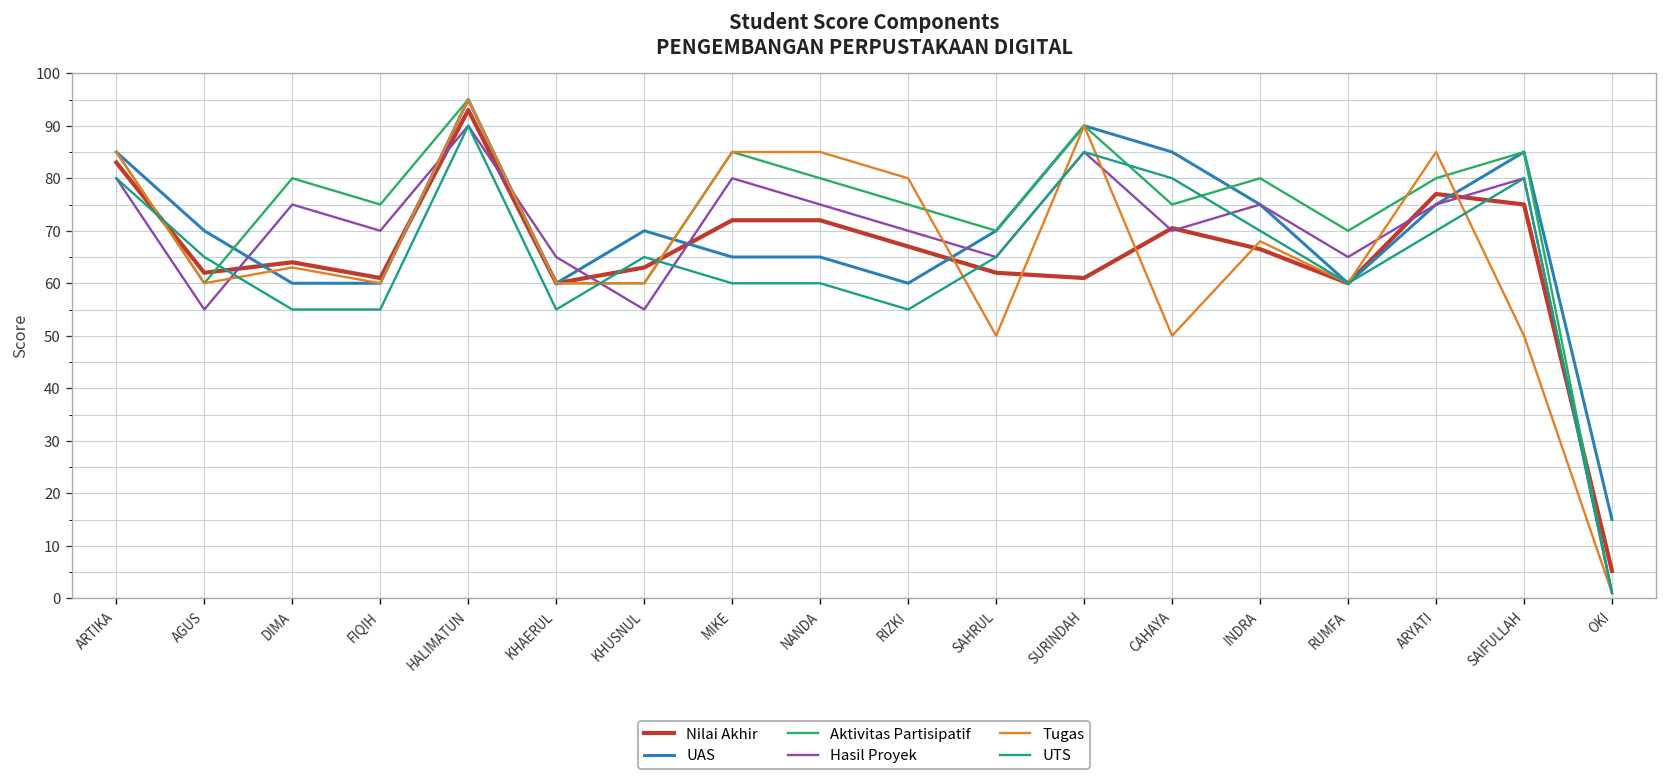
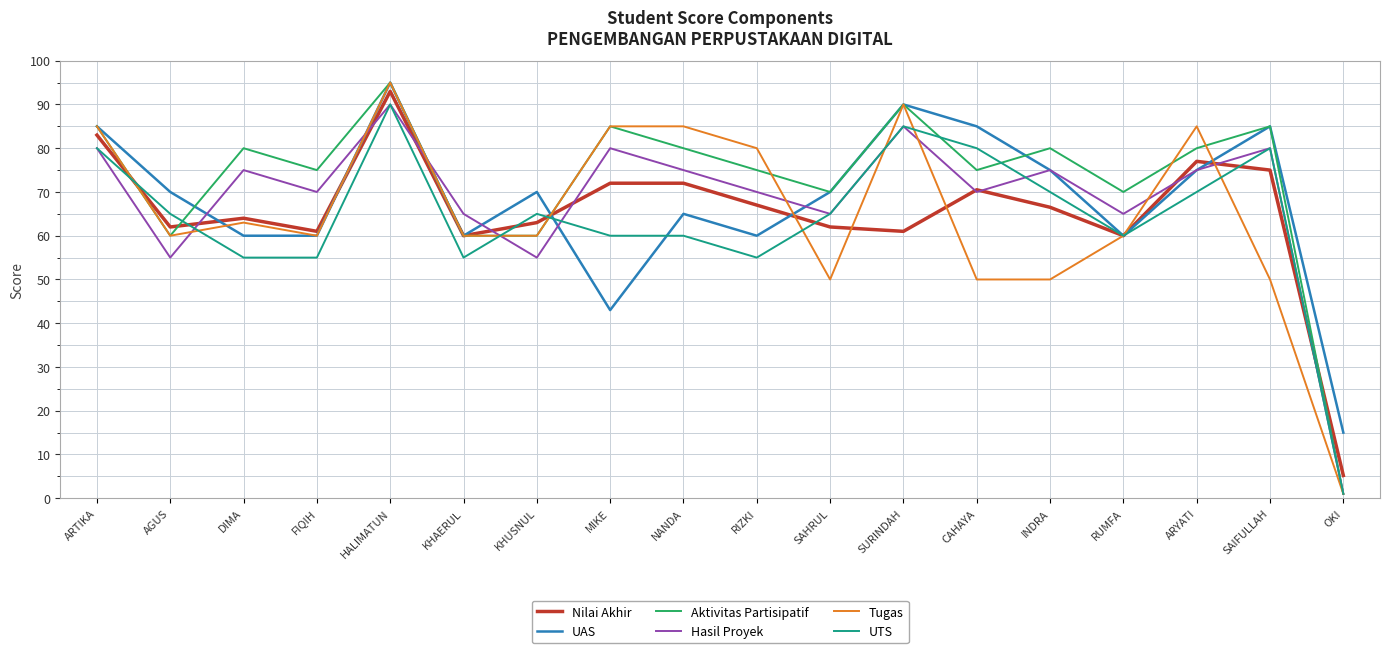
UAS, MIKE: 65 -> 43
Tugas, INDRA: 68 -> 50
